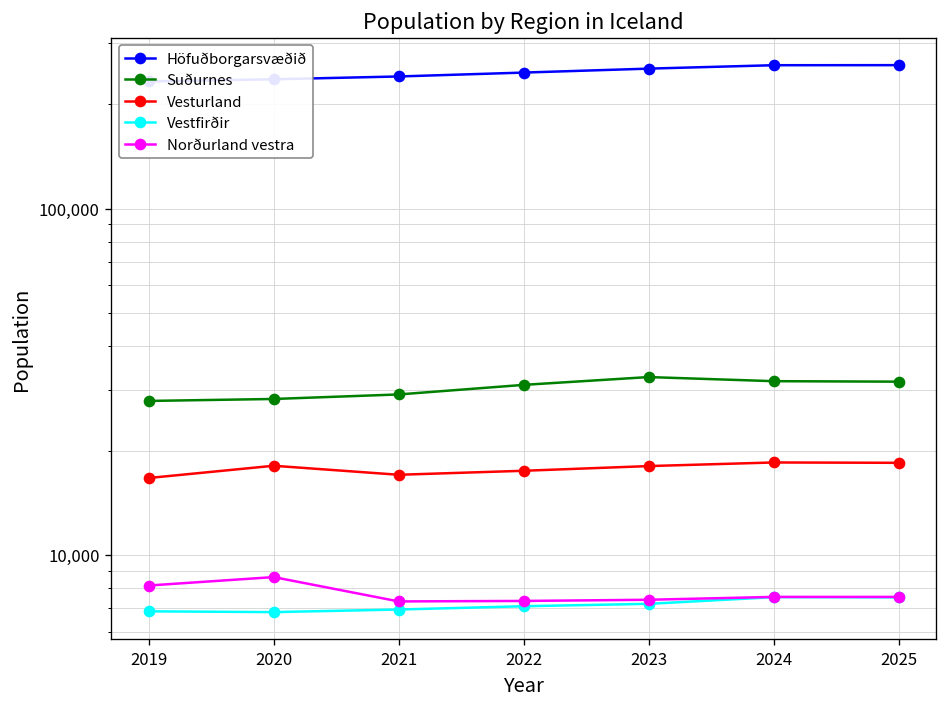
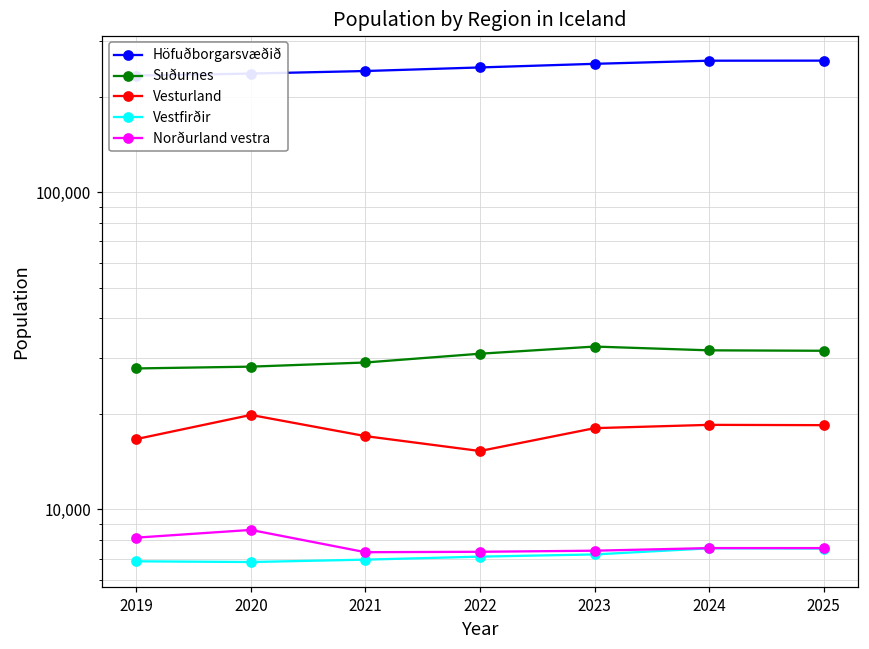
Vesturland, 2020: 18,000 -> 20,000
Vesturland, 2022: 17,000 -> 15,000
